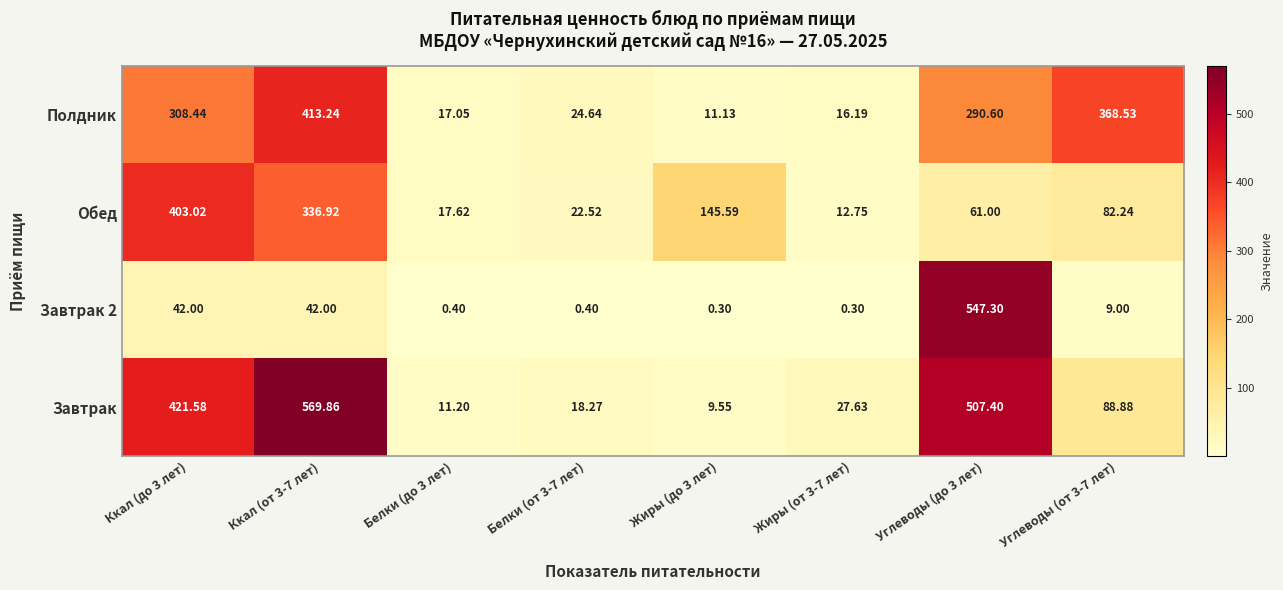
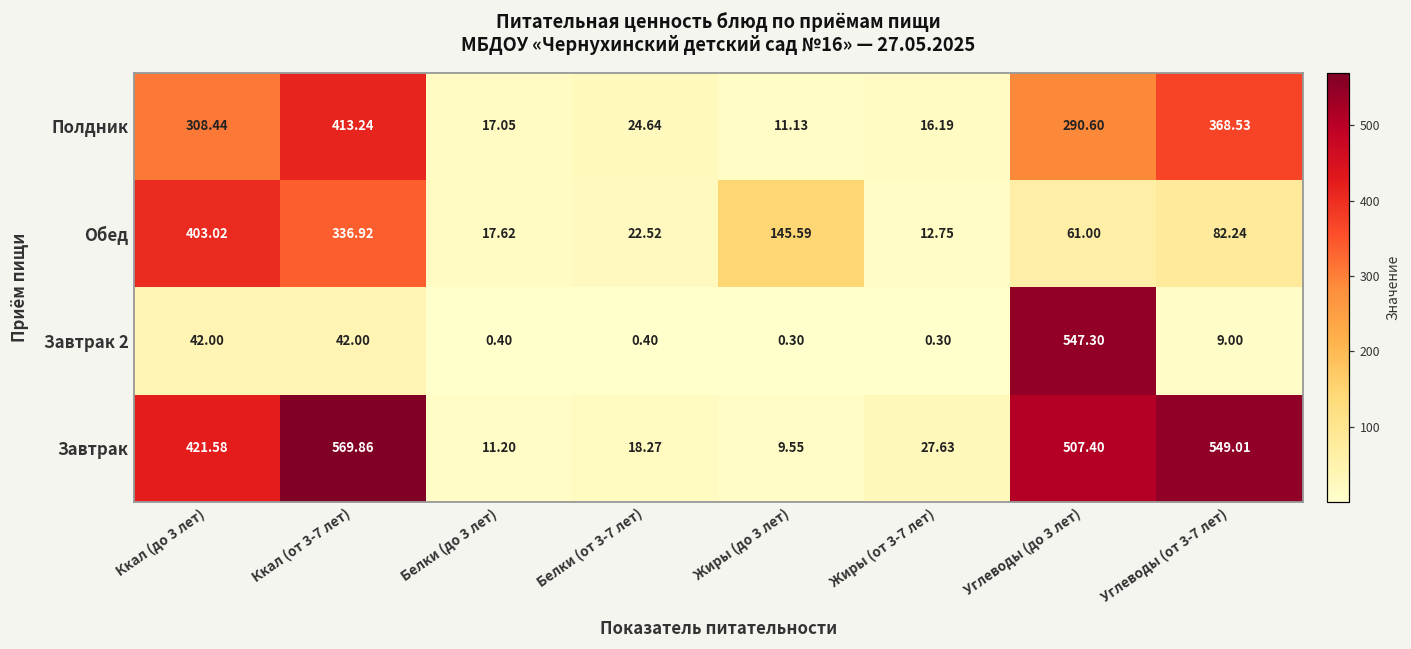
Завтрак, Углеводы (от 3-7 лет): 88.88 -> 549.01
